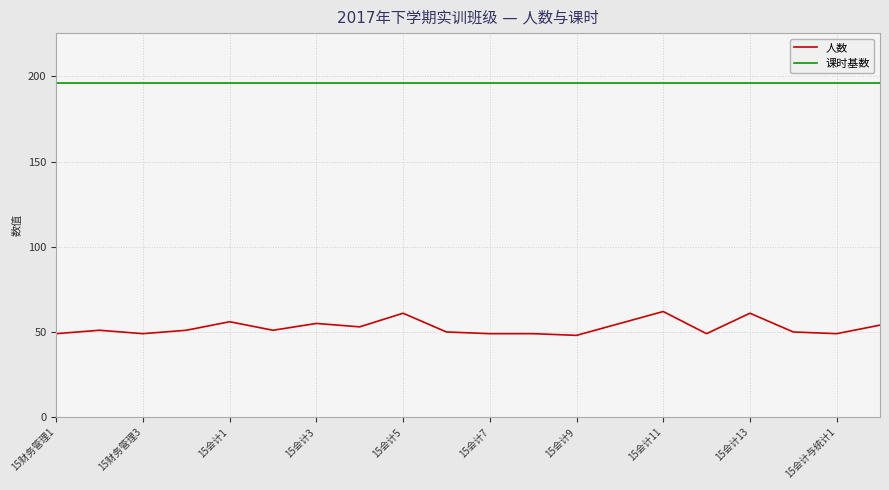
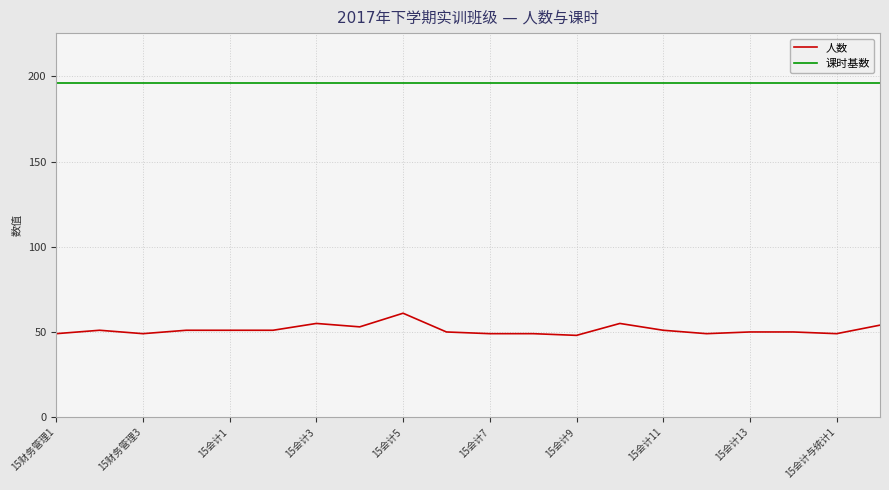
人数, 15会计1: 56 -> 51
人数, 15会计11: 62 -> 51
人数, 15会计13: 61 -> 50
